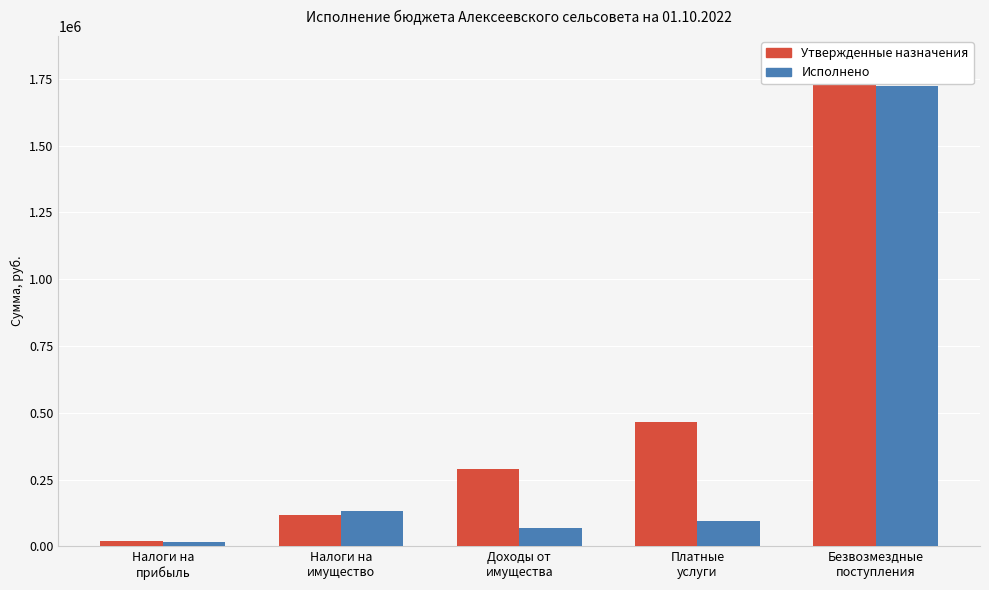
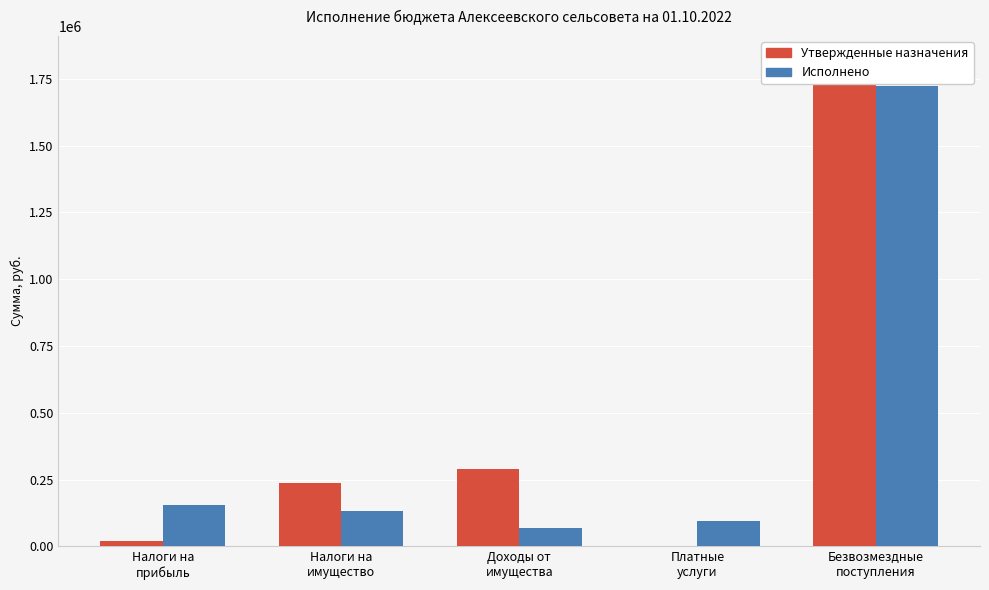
Исполнено, Налоги на прибыль: 20000 -> 160000
Утвержденные назначения, Налоги на имущество: 120000 -> 240000
Утвержденные назначения, Платные услуги: 470000 -> 0
